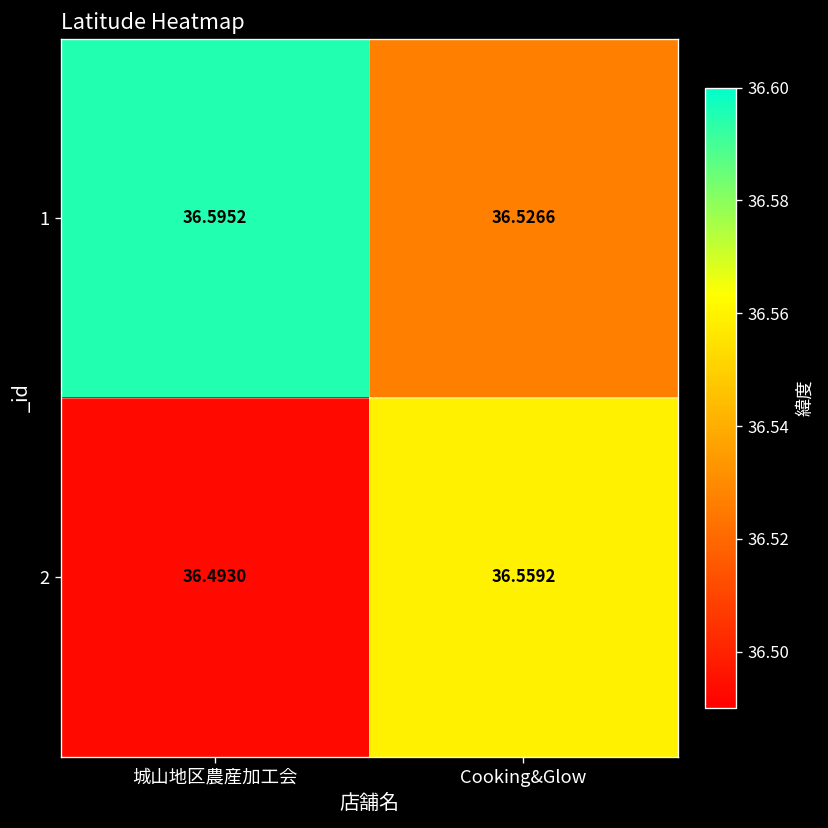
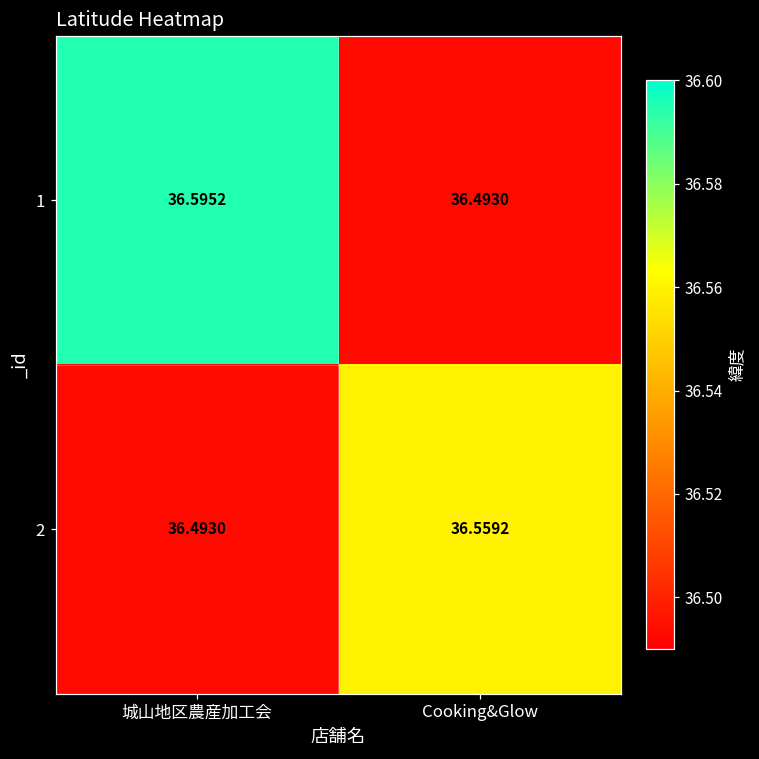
1, Cooking&Glow: 36.5266 -> 36.4930
